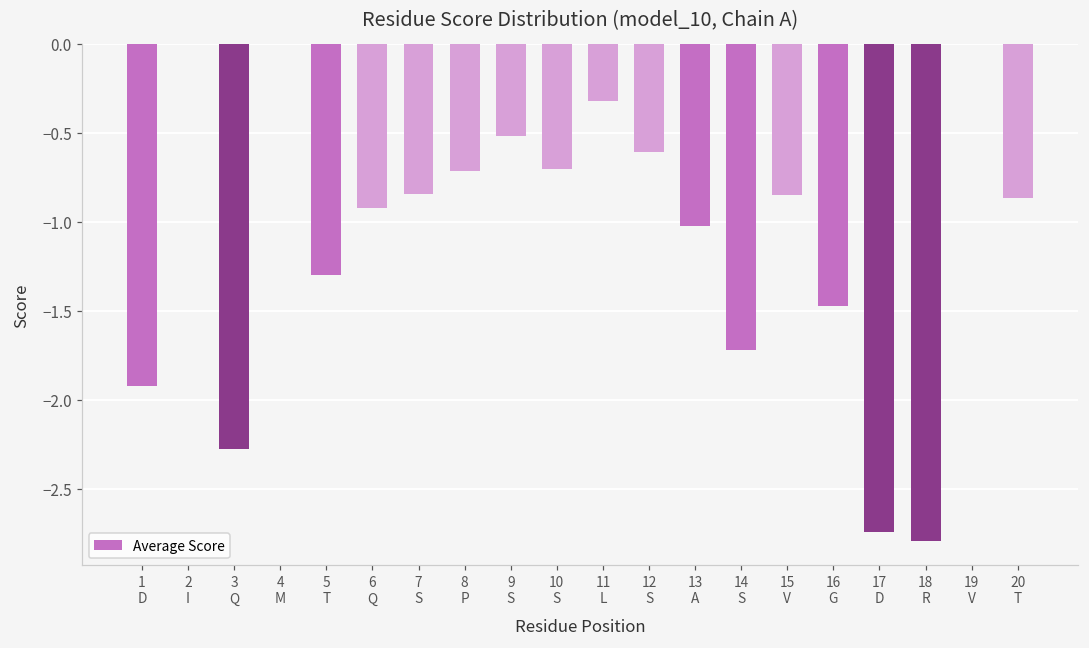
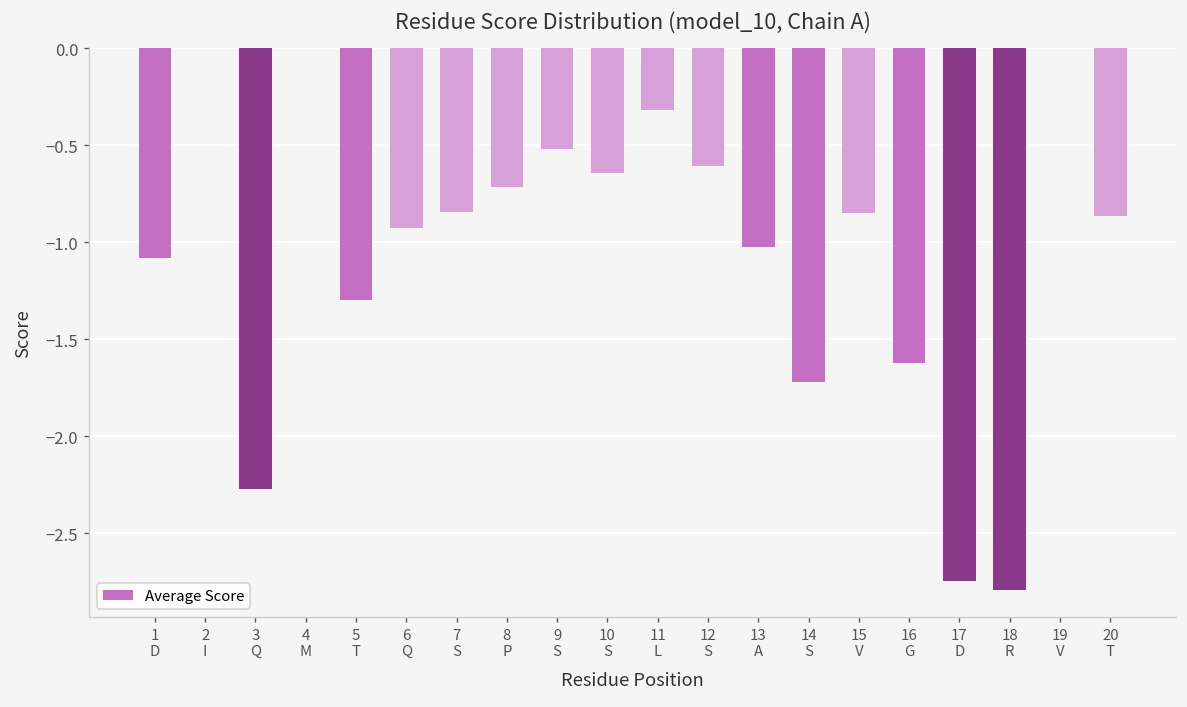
1 D: -1.92 -> -1.08
10 S: -0.70 -> -0.64
16 G: -1.47 -> -1.62
